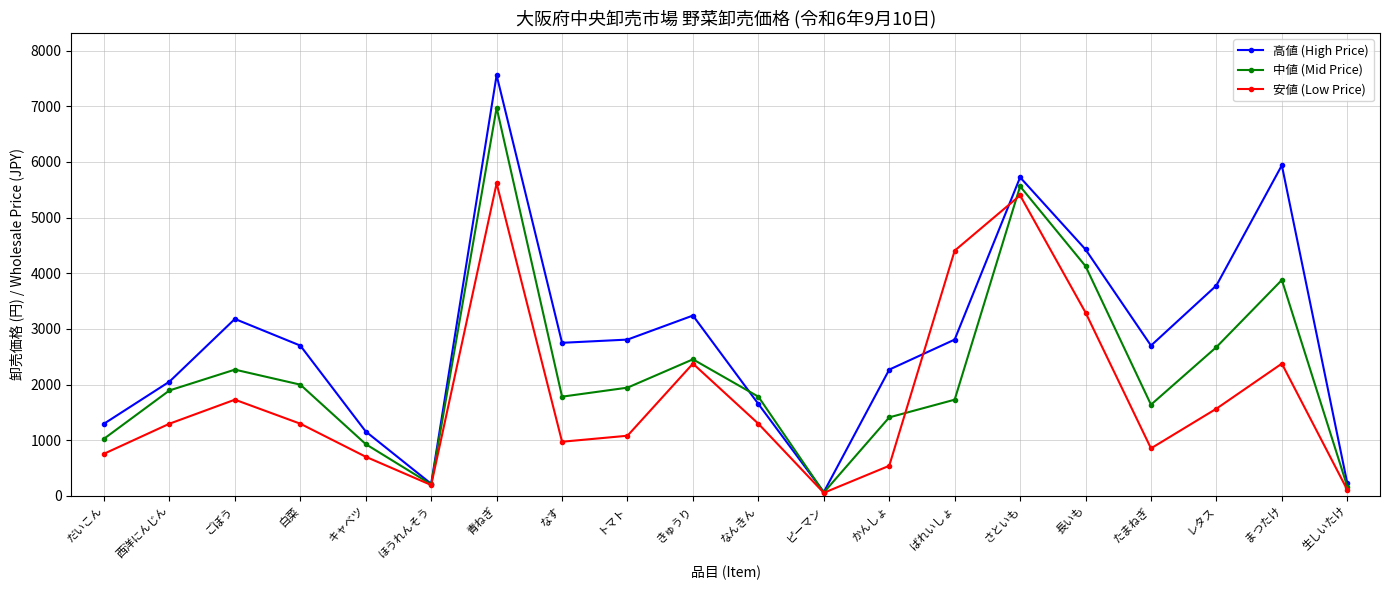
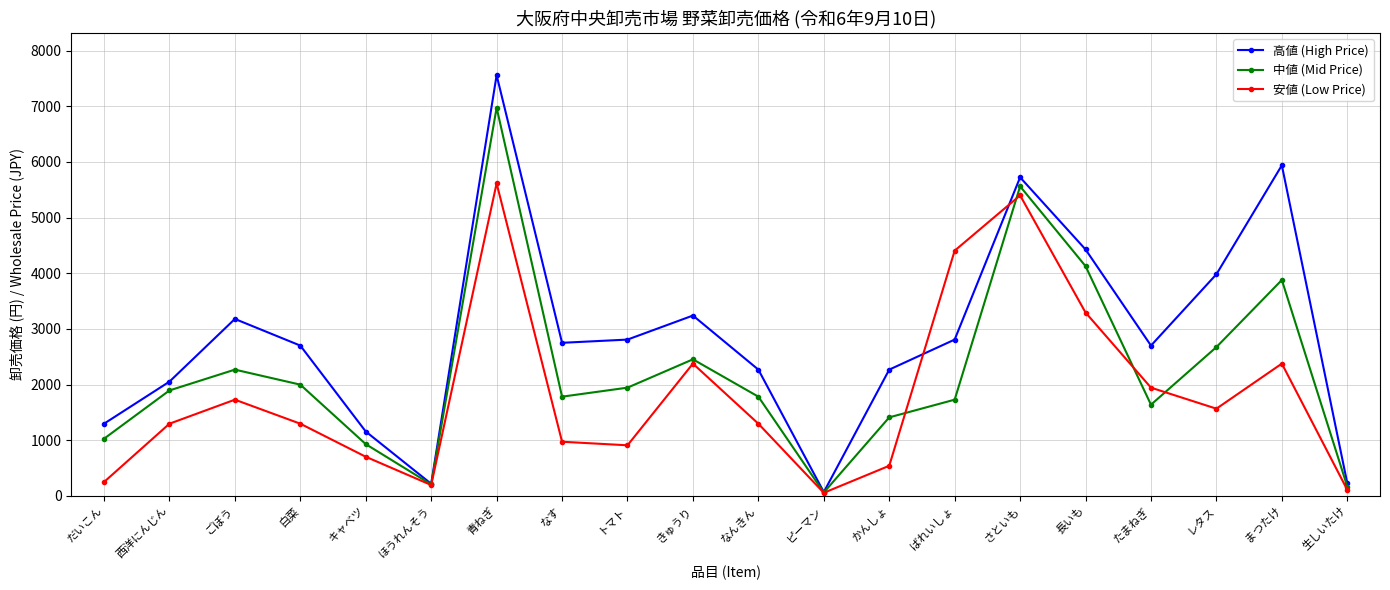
安値 (Low Price), だいこん: 800 -> 200
安値 (Low Price), トマト: 1100 -> 900
高値 (High Price), なんきん: 1700 -> 2300
安値 (Low Price), たまねぎ: 900 -> 1900
高値 (High Price), レタス: 3800 -> 4000
